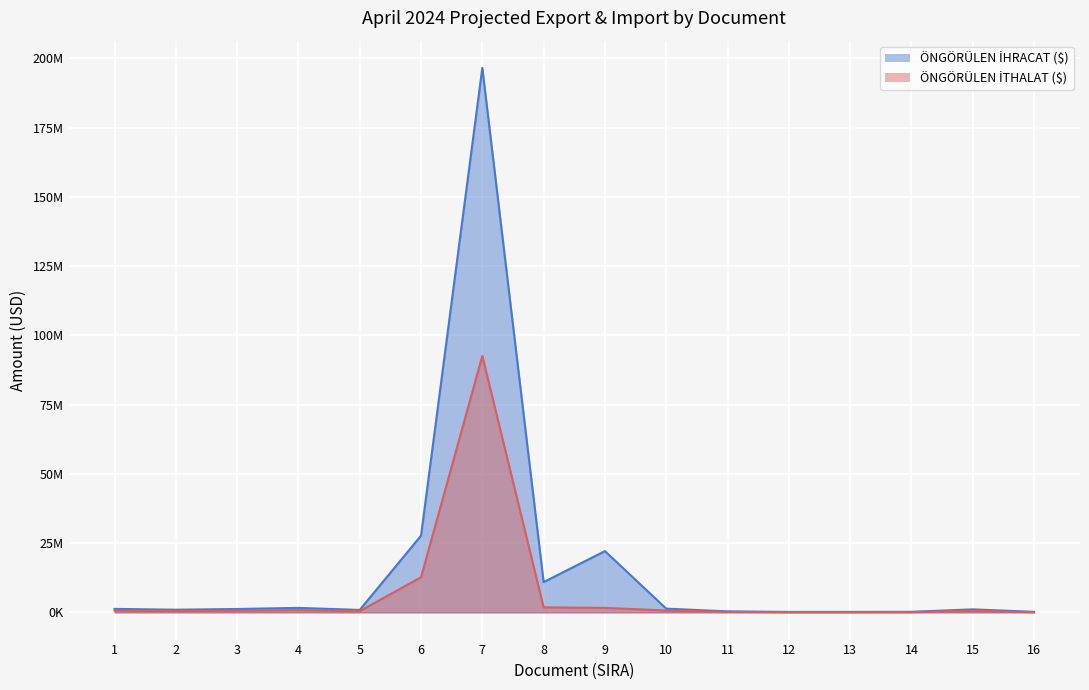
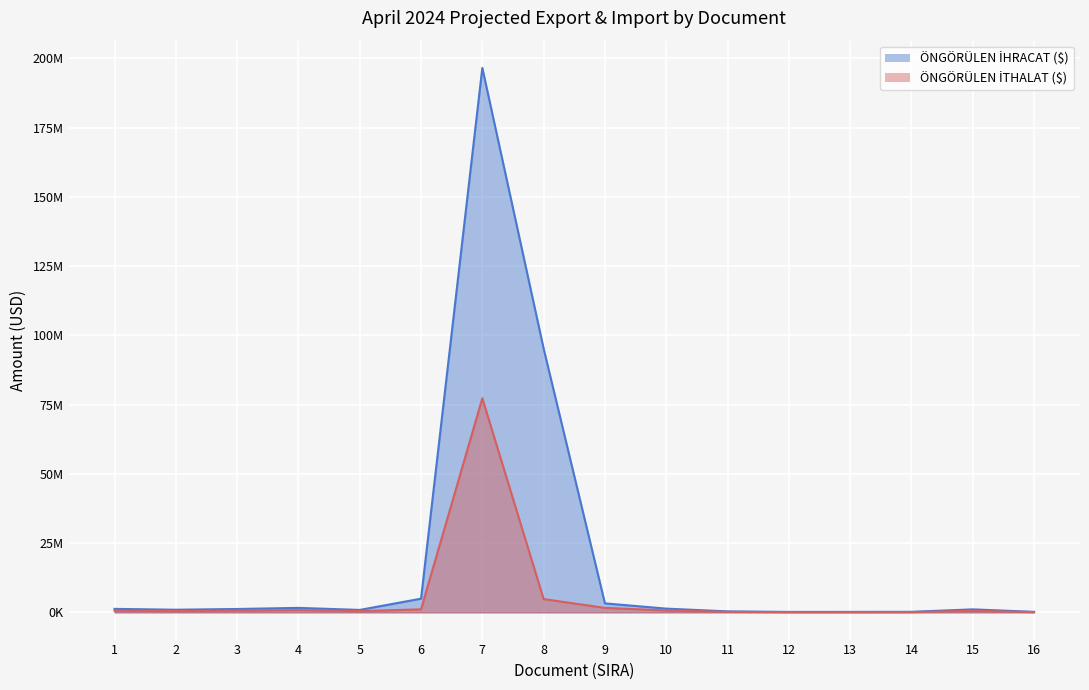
ÖNGÖRÜLEN İHRACAT ($), 6: 28000000 -> 5000000
ÖNGÖRÜLEN İTHALAT ($), 6: 13000000 -> 1000000
ÖNGÖRÜLEN İTHALAT ($), 7: 93000000 -> 77000000
ÖNGÖRÜLEN İHRACAT ($), 8: 11000000 -> 95000000
ÖNGÖRÜLEN İTHALAT ($), 8: 2000000 -> 5000000
ÖNGÖRÜLEN İHRACAT ($), 9: 22000000 -> 3000000
